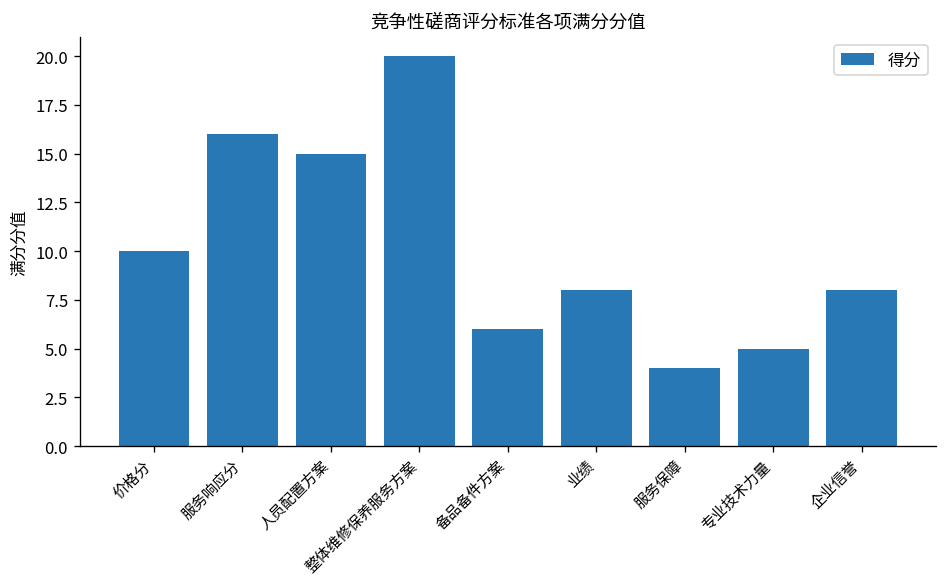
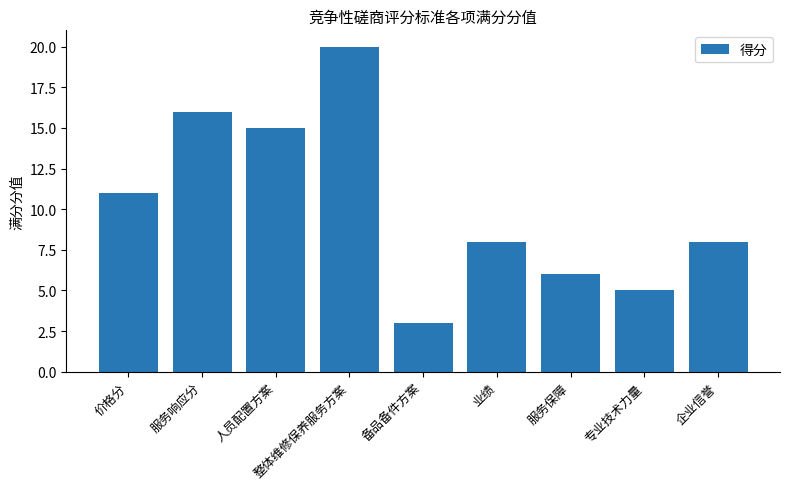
价格分: 10 -> 11
备品备件方案: 6 -> 3
服务保障: 4 -> 6
